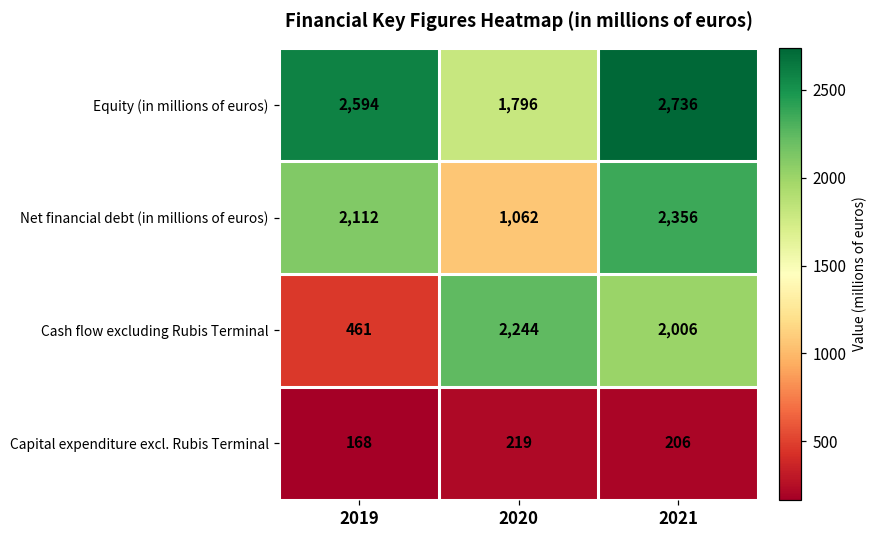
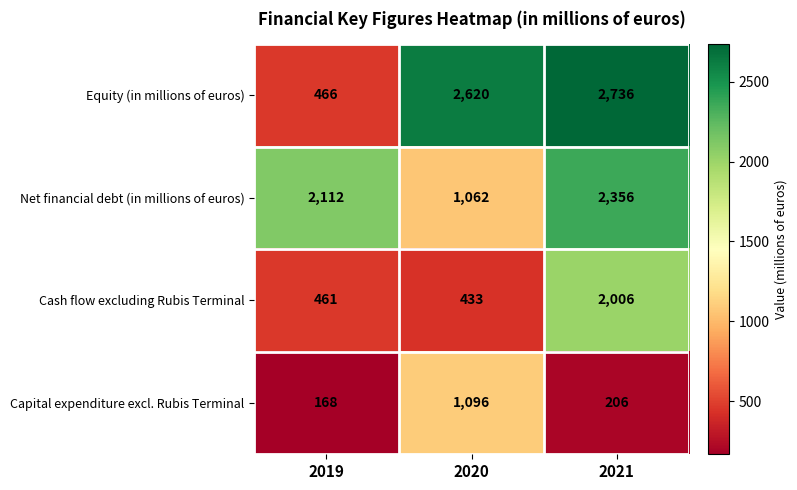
Equity (in millions of euros), 2019: 2,594 -> 466
Equity (in millions of euros), 2020: 1,796 -> 2,620
Cash flow excluding Rubis Terminal, 2020: 2,244 -> 433
Capital expenditure excl. Rubis Terminal, 2020: 219 -> 1,096
